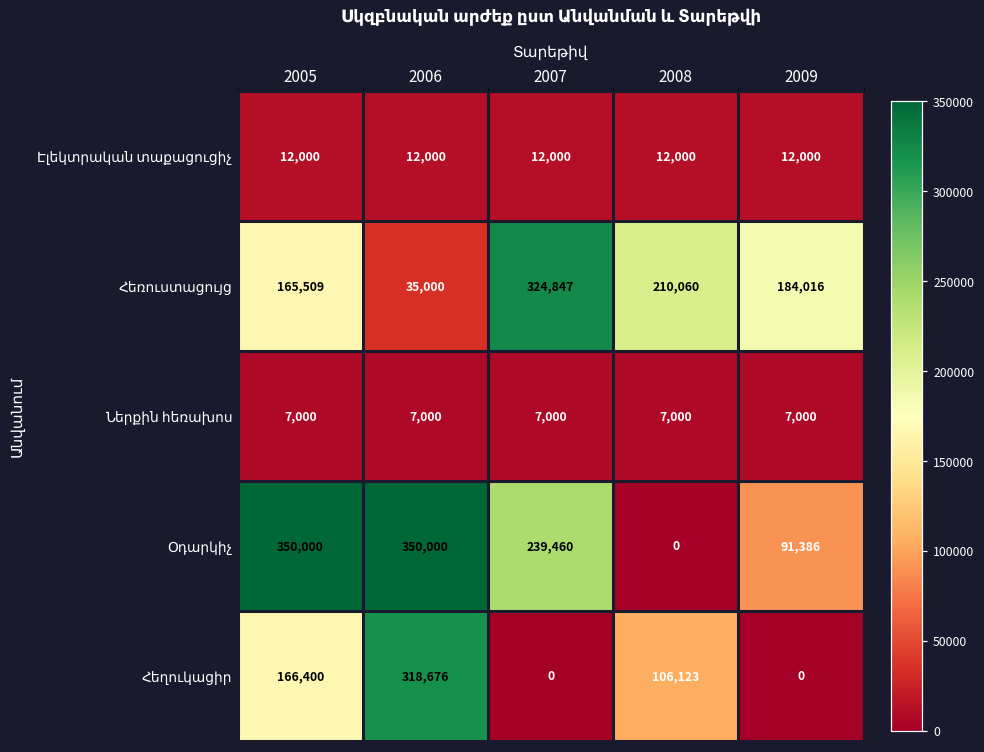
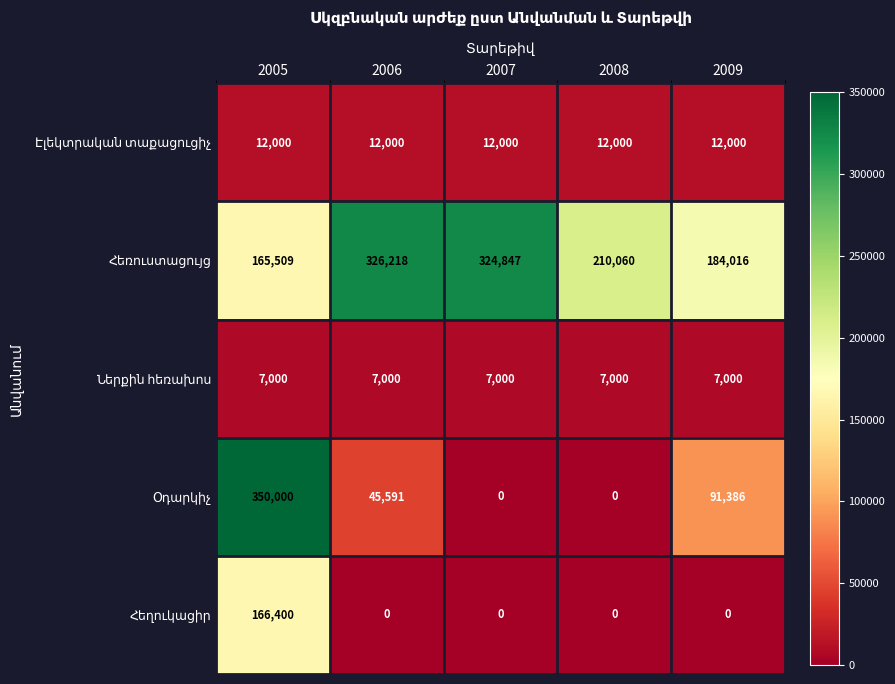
Հեռուստացույց, 2006: 35,000 -> 326,218
Օդարկիչ, 2006: 350,000 -> 45,591
Օդարկիչ, 2007: 239,460 -> 0
Հեղուկացիր, 2006: 318,676 -> 0
Հեղուկացիր, 2008: 106,123 -> 0
